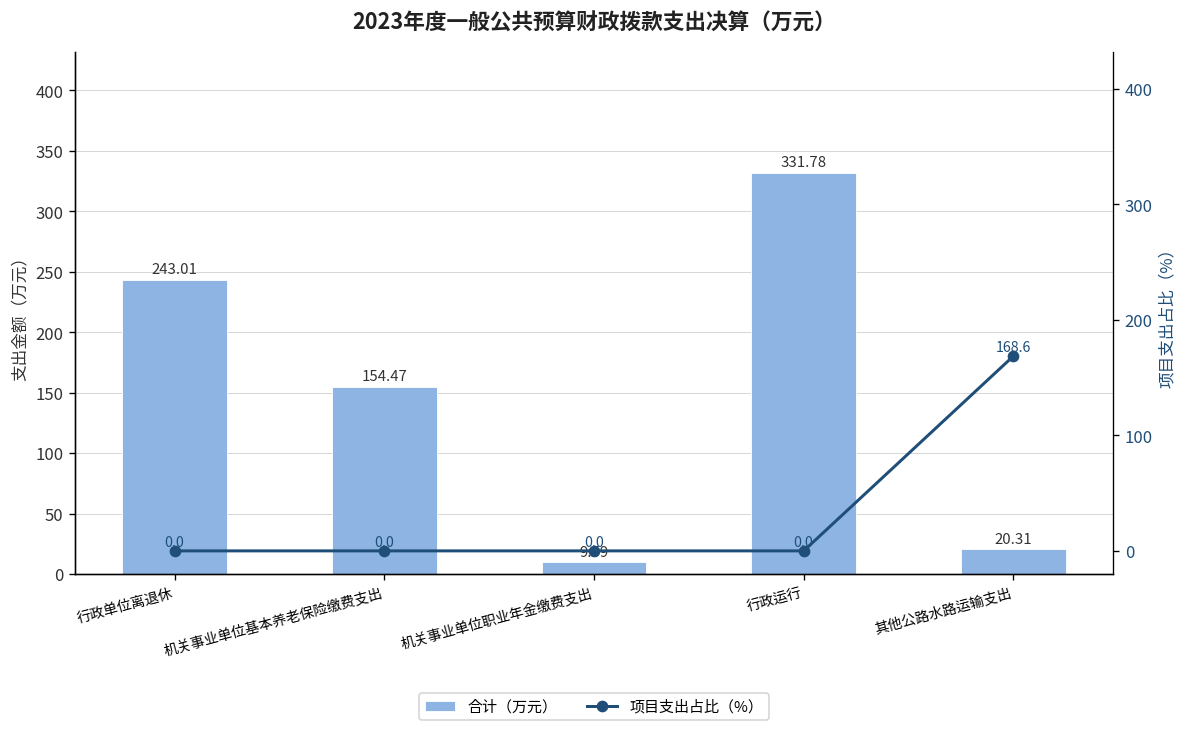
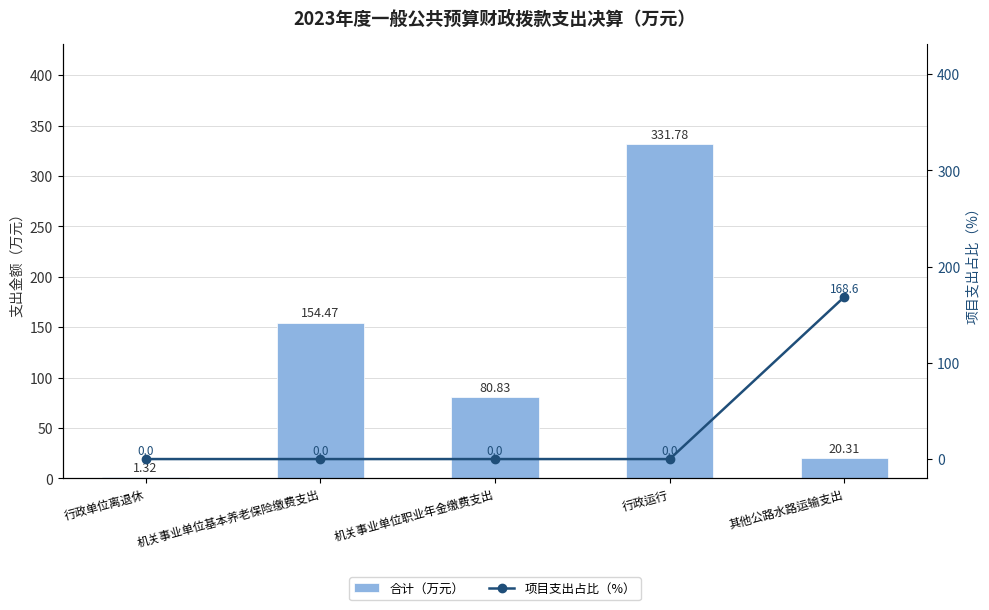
合计（万元）, 行政单位离退休: 243.01 -> 1.32
合计（万元）, 机关事业单位职业年金缴费支出: 9.59 -> 80.83
